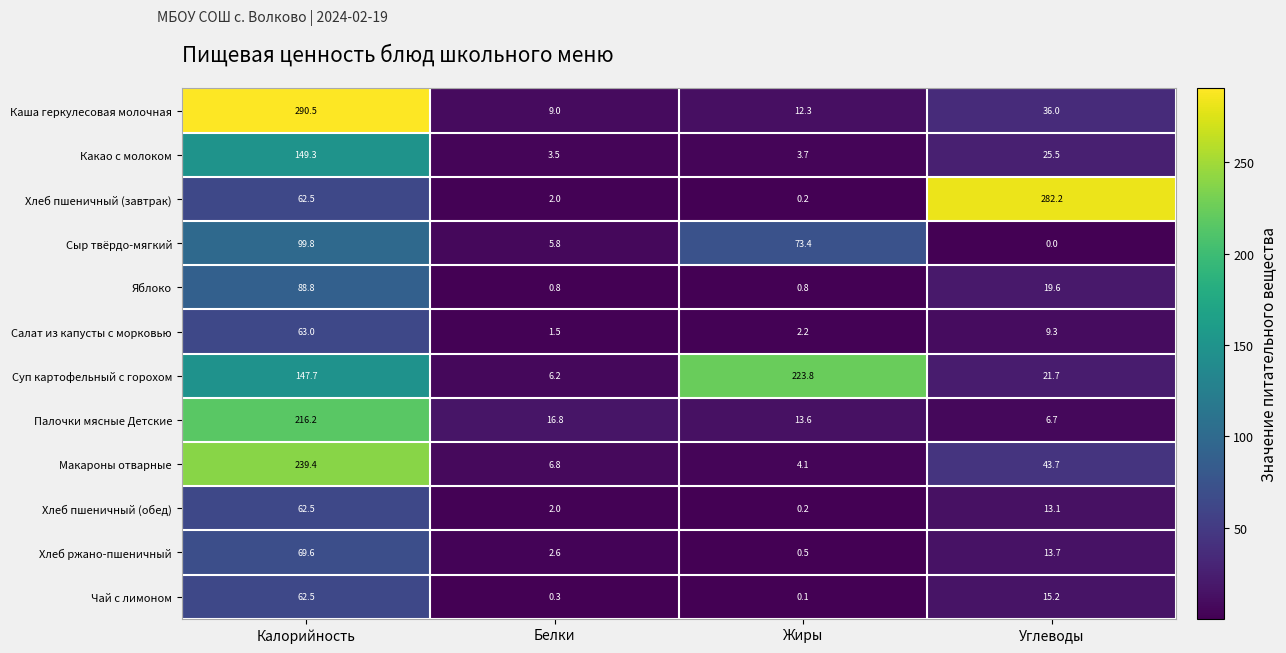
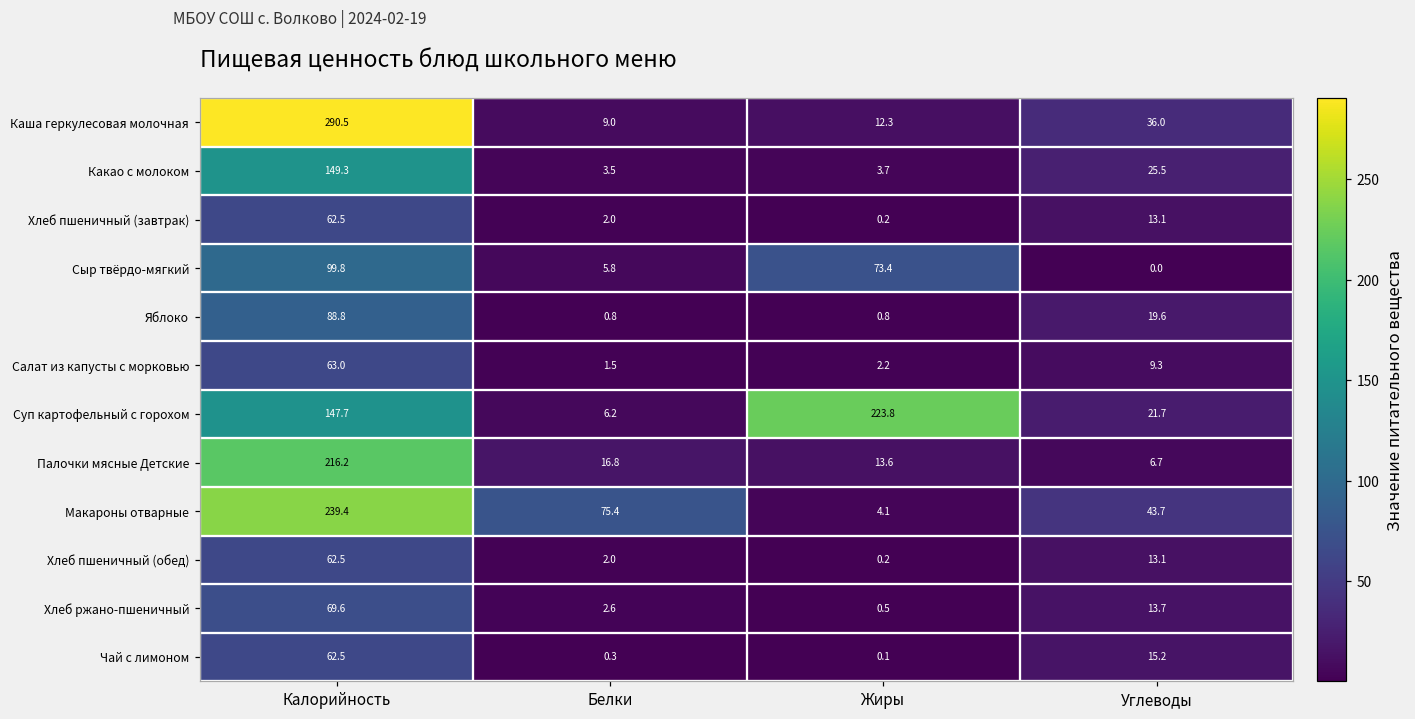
Хлеб пшеничный (завтрак), Углеводы: 282.2 -> 13.1
Макароны отварные, Белки: 6.8 -> 75.4
